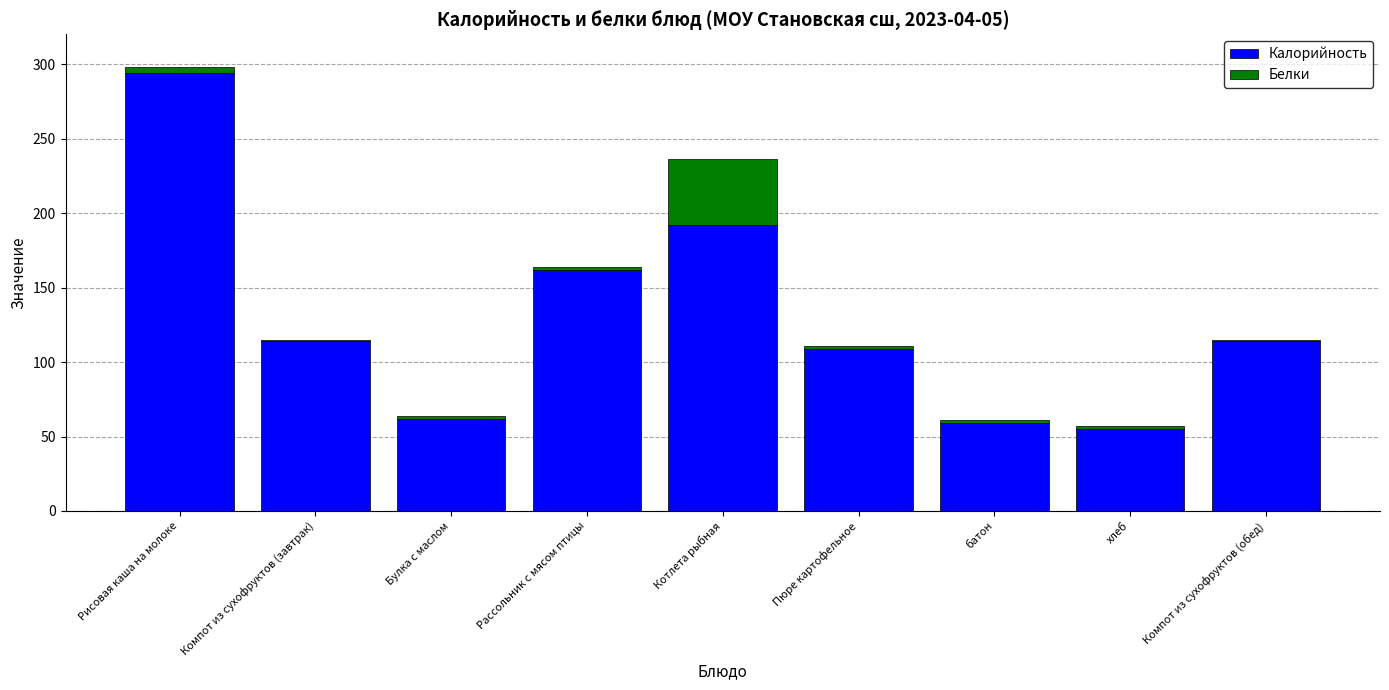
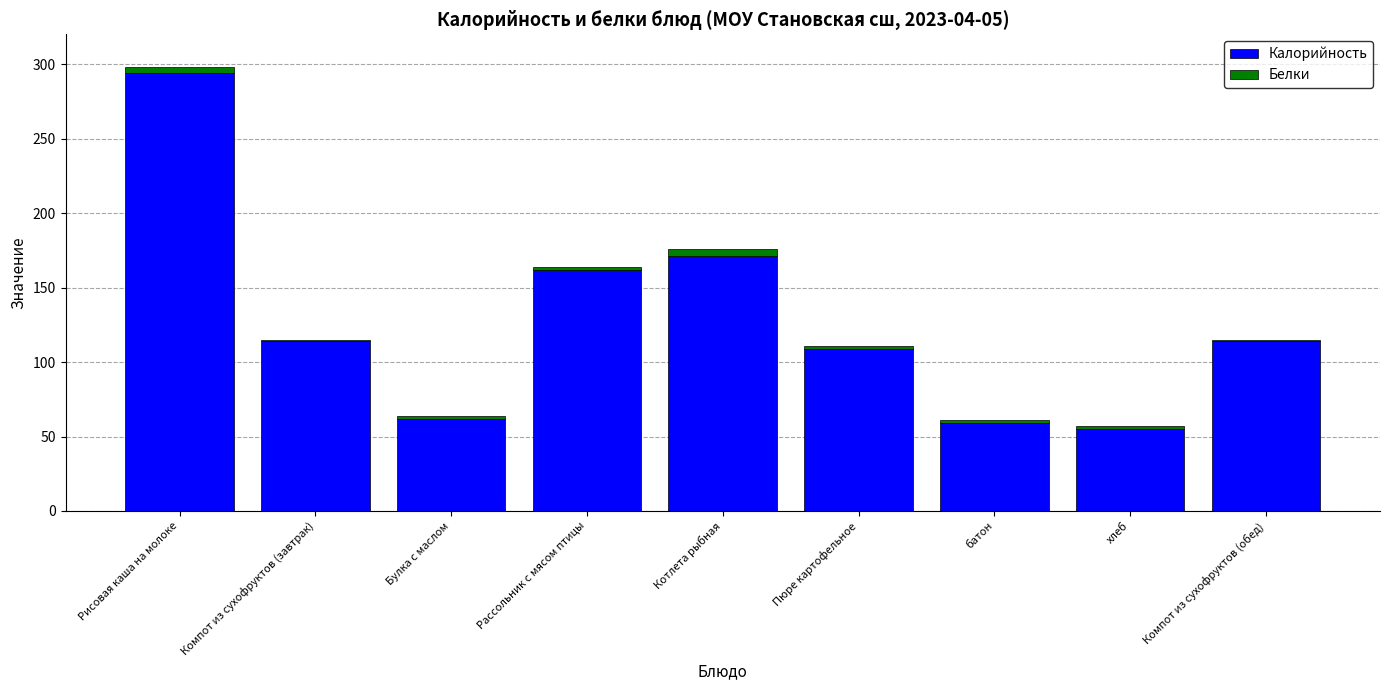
Калорийность, Котлета рыбная: 192 -> 171
Белки, Котлета рыбная: 44 -> 5
